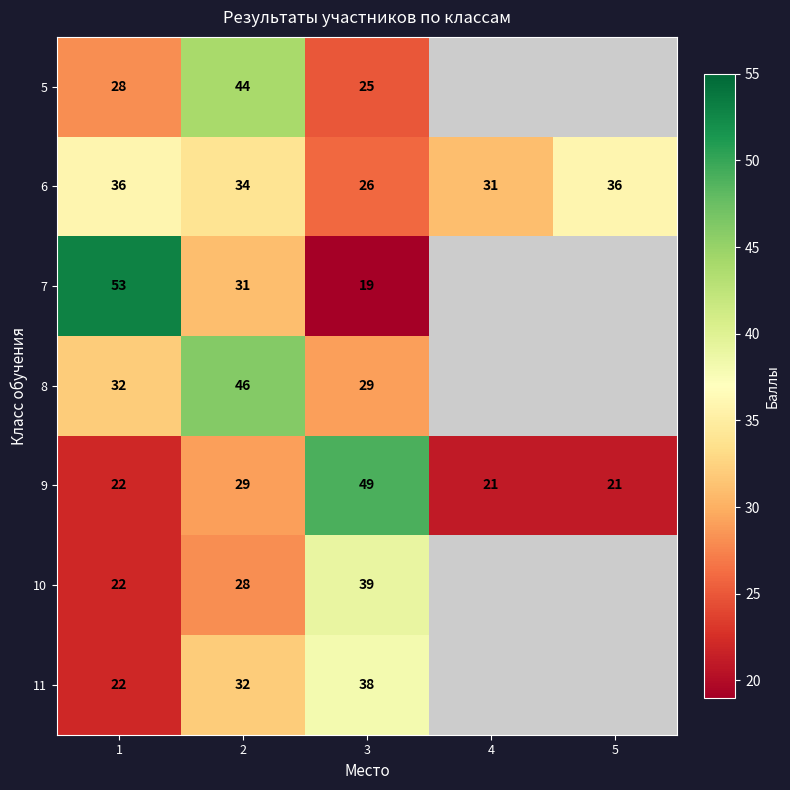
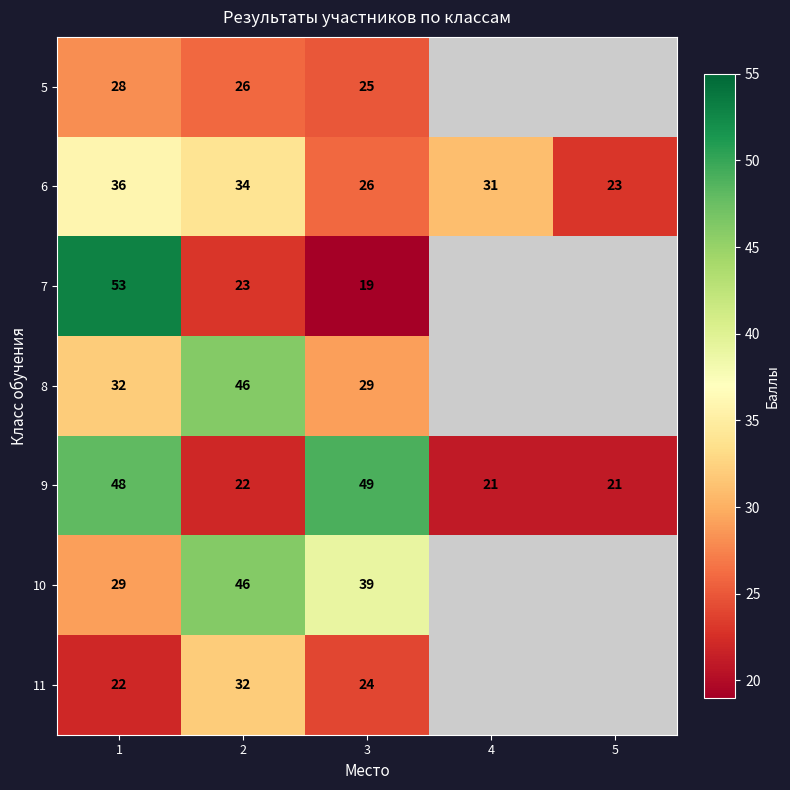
5, 2: 44 -> 26
6, 5: 36 -> 23
7, 2: 31 -> 23
9, 1: 22 -> 48
9, 2: 29 -> 22
10, 1: 22 -> 29
10, 2: 28 -> 46
11, 3: 38 -> 24
